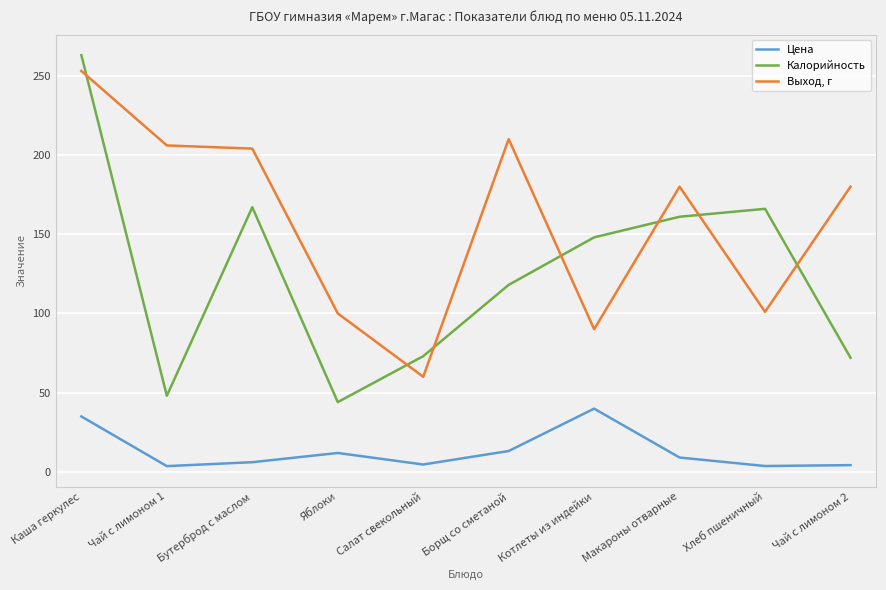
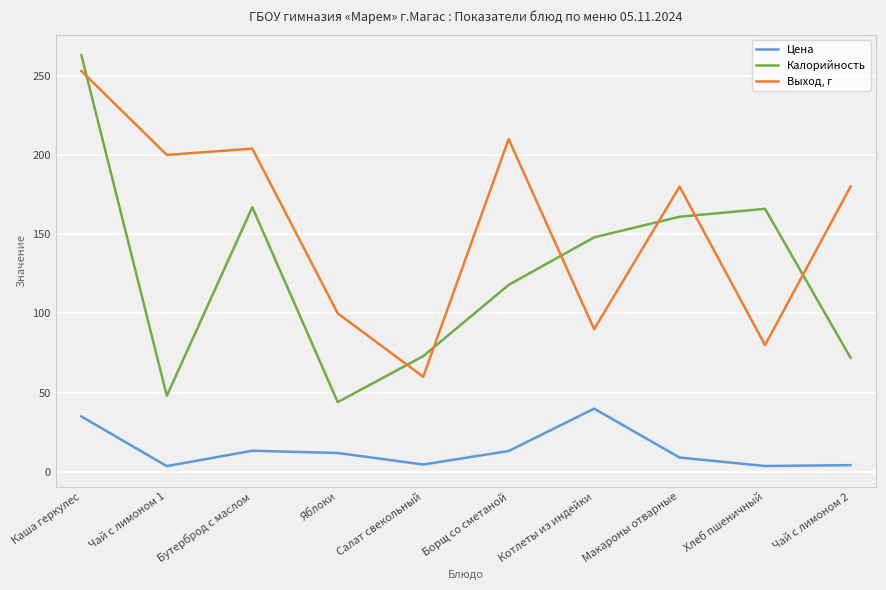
Выход, г, Чай с лимоном 1: 206 -> 200
Цена, Бутерброд с маслом: 6 -> 13
Выход, г, Хлеб пшеничный: 101 -> 80
